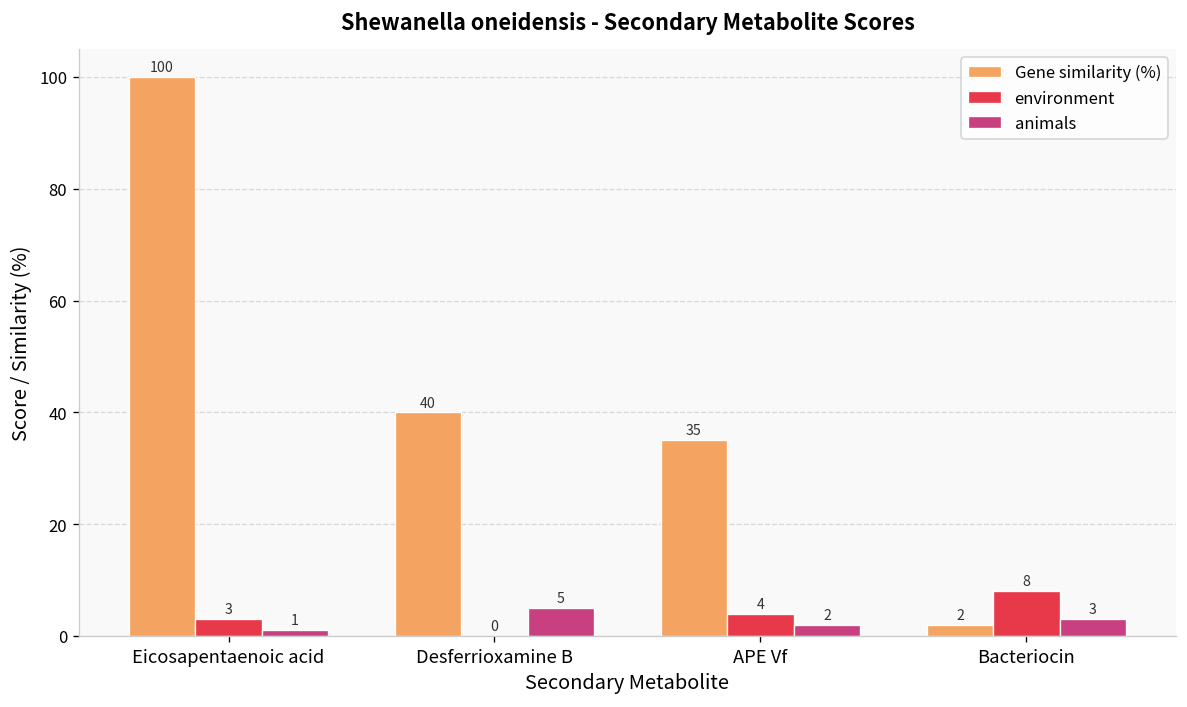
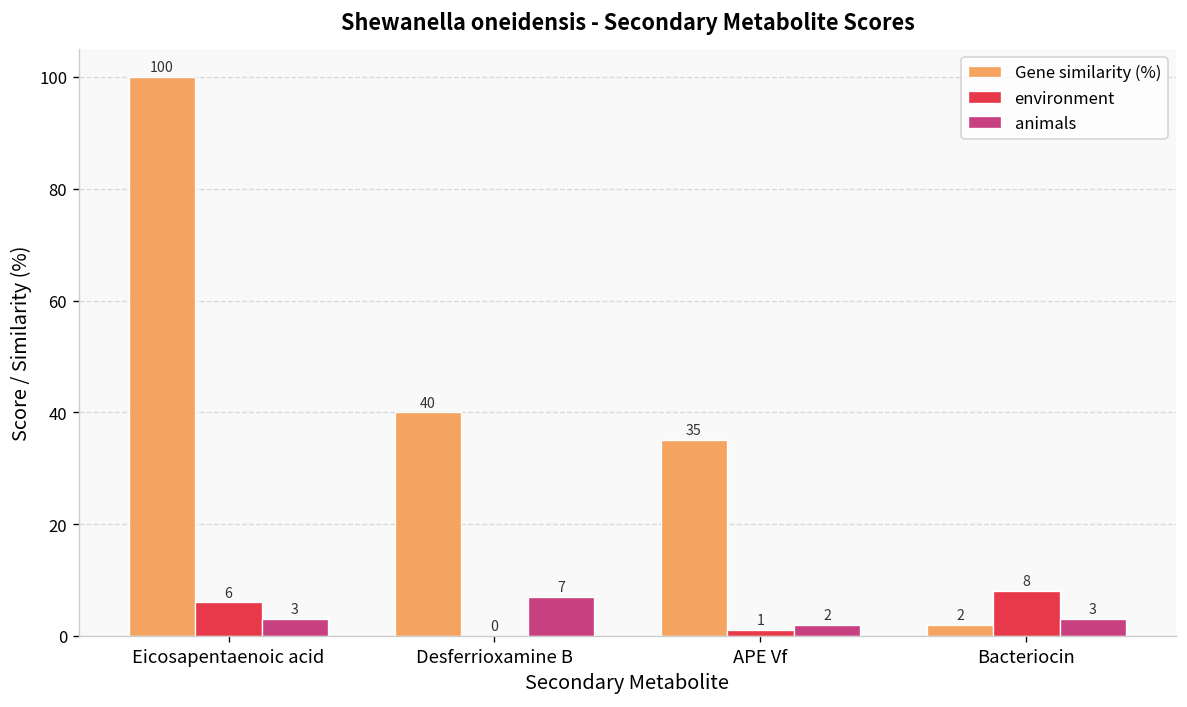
environment, Eicosapentaenoic acid: 3 -> 6
animals, Eicosapentaenoic acid: 1 -> 3
animals, Desferrioxamine B: 5 -> 7
environment, APE Vf: 4 -> 1
